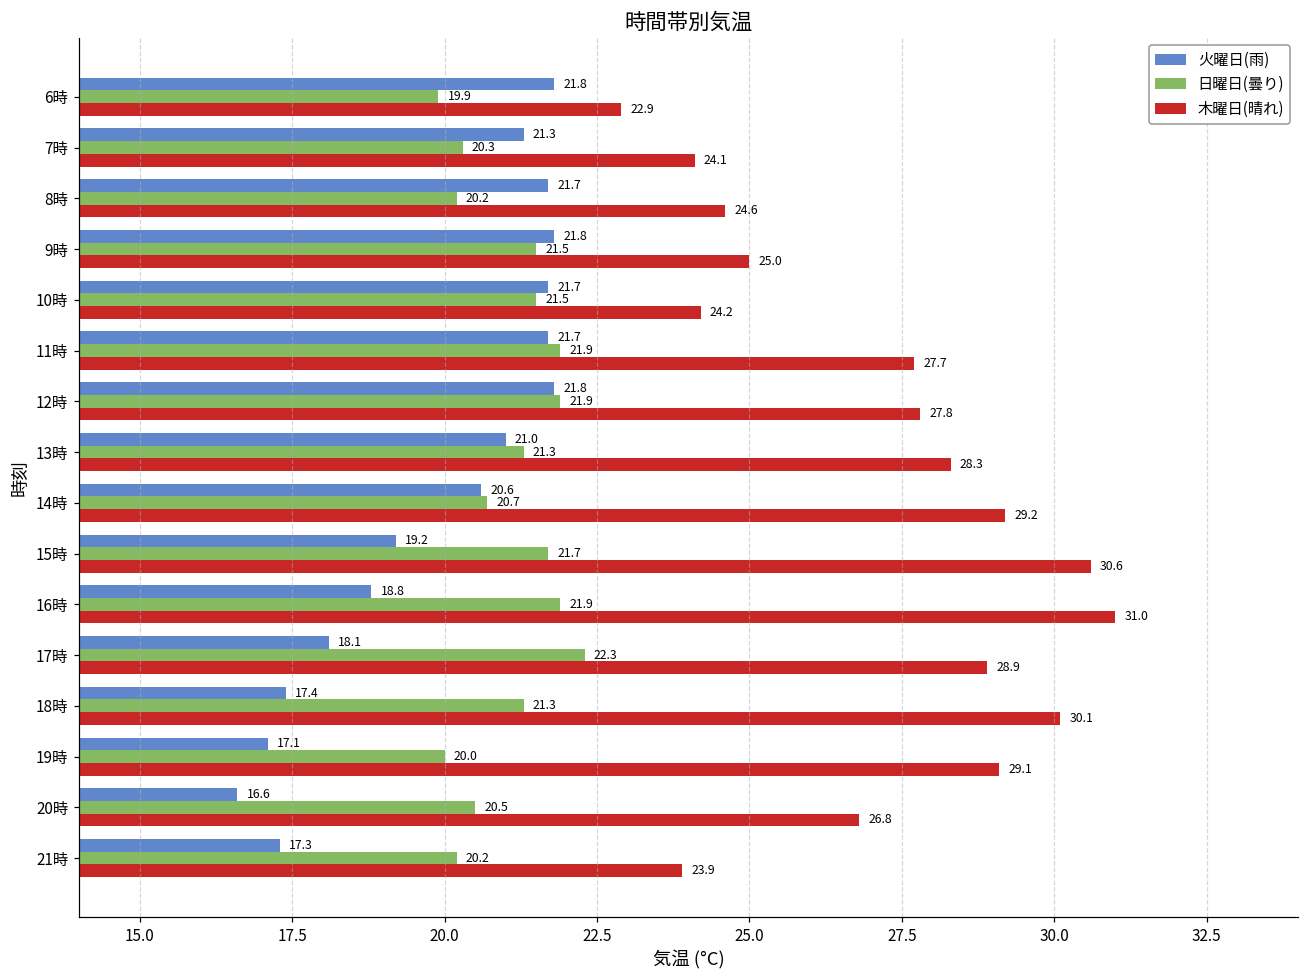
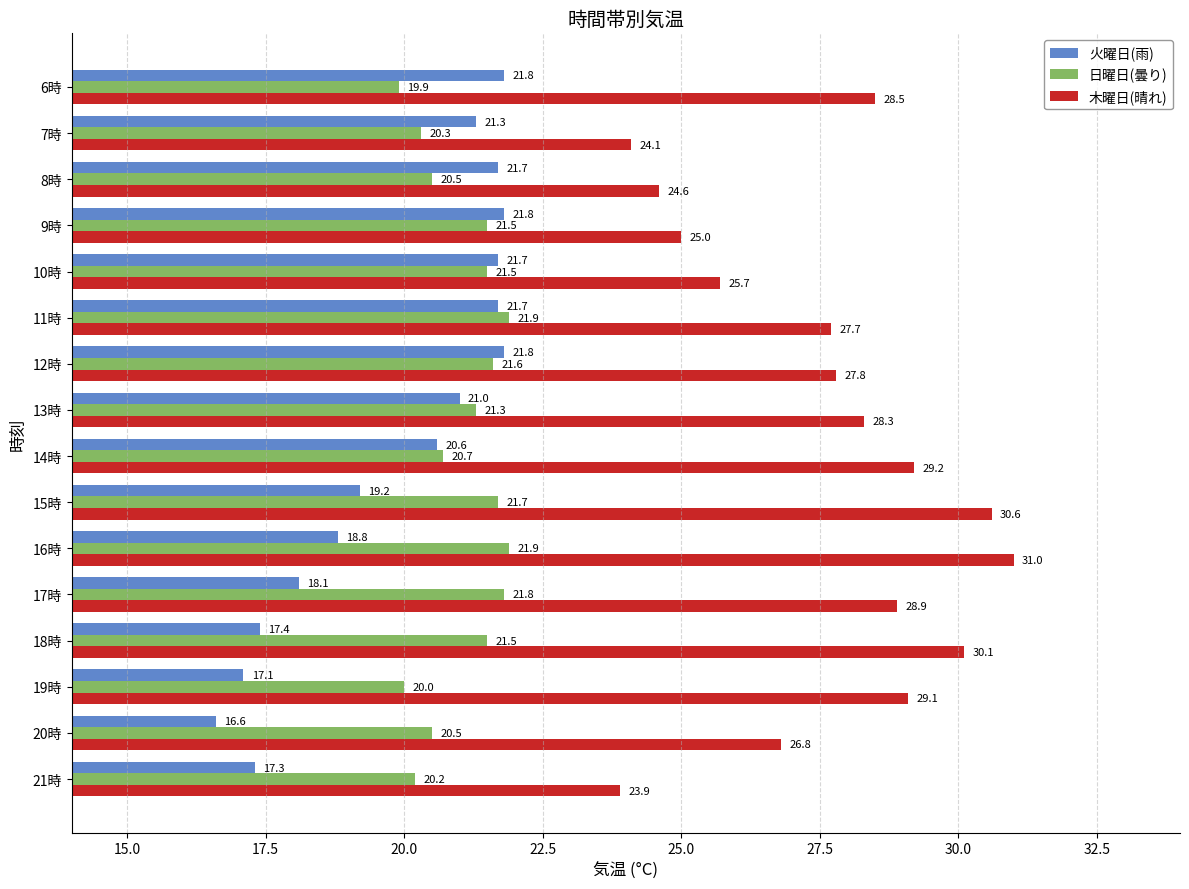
木曜日(晴れ), 6時: 22.9 -> 28.5
日曜日(曇り), 8時: 20.2 -> 20.5
木曜日(晴れ), 10時: 24.2 -> 25.7
日曜日(曇り), 12時: 21.9 -> 21.6
日曜日(曇り), 17時: 22.3 -> 21.8
日曜日(曇り), 18時: 21.3 -> 21.5
